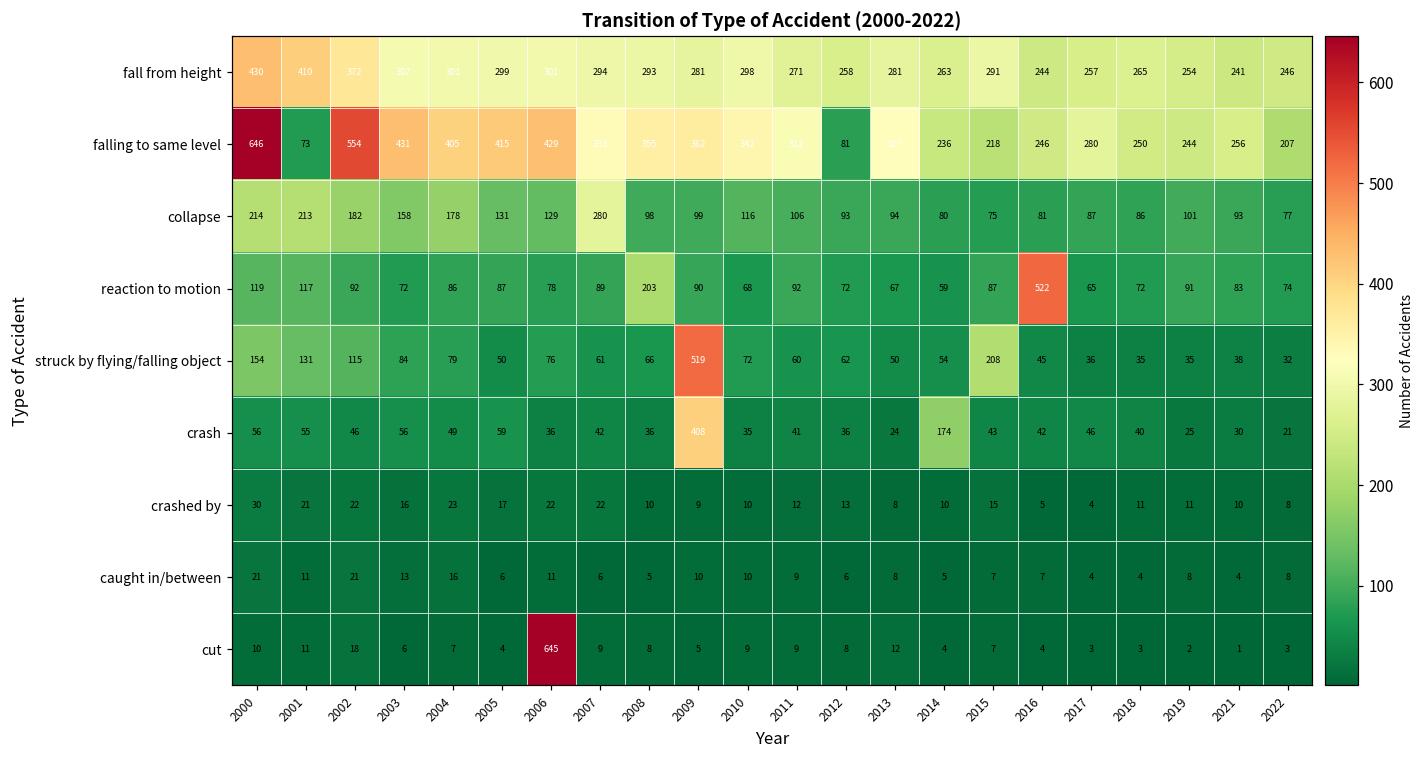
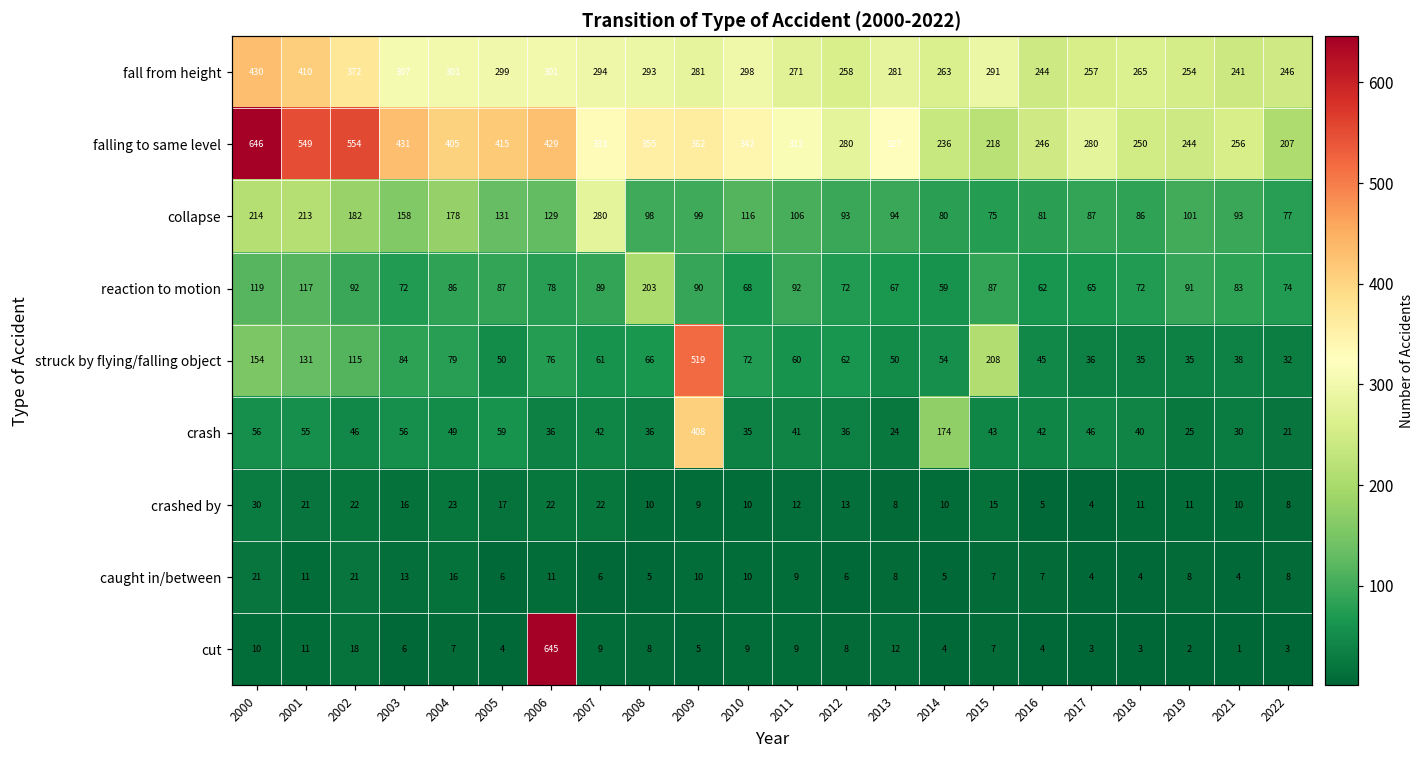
falling to same level, 2001: 73 -> 549
falling to same level, 2012: 81 -> 280
reaction to motion, 2016: 522 -> 62
